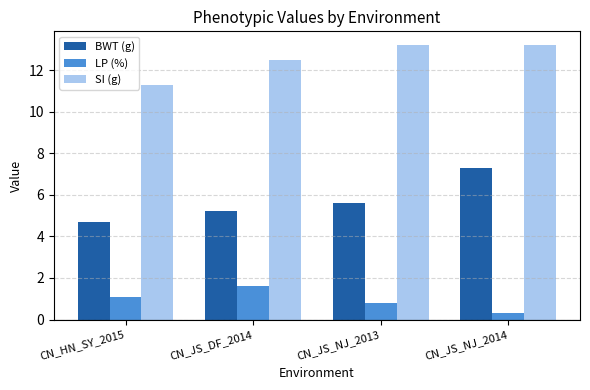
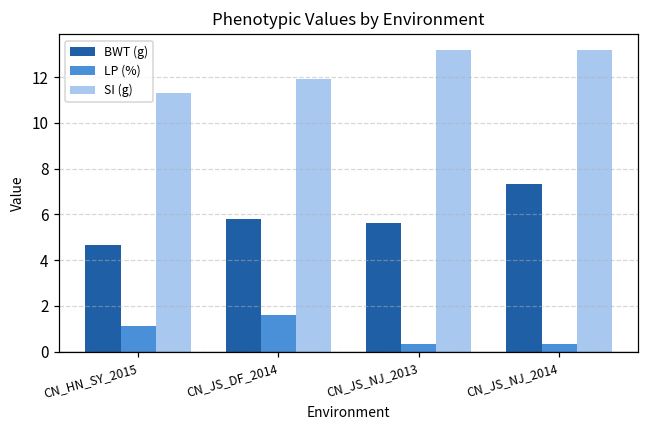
BWT (g), CN_JS_DF_2014: 5.2 -> 5.8
SI (g), CN_JS_DF_2014: 12.5 -> 11.9
LP (%), CN_JS_NJ_2013: 0.8 -> 0.3
